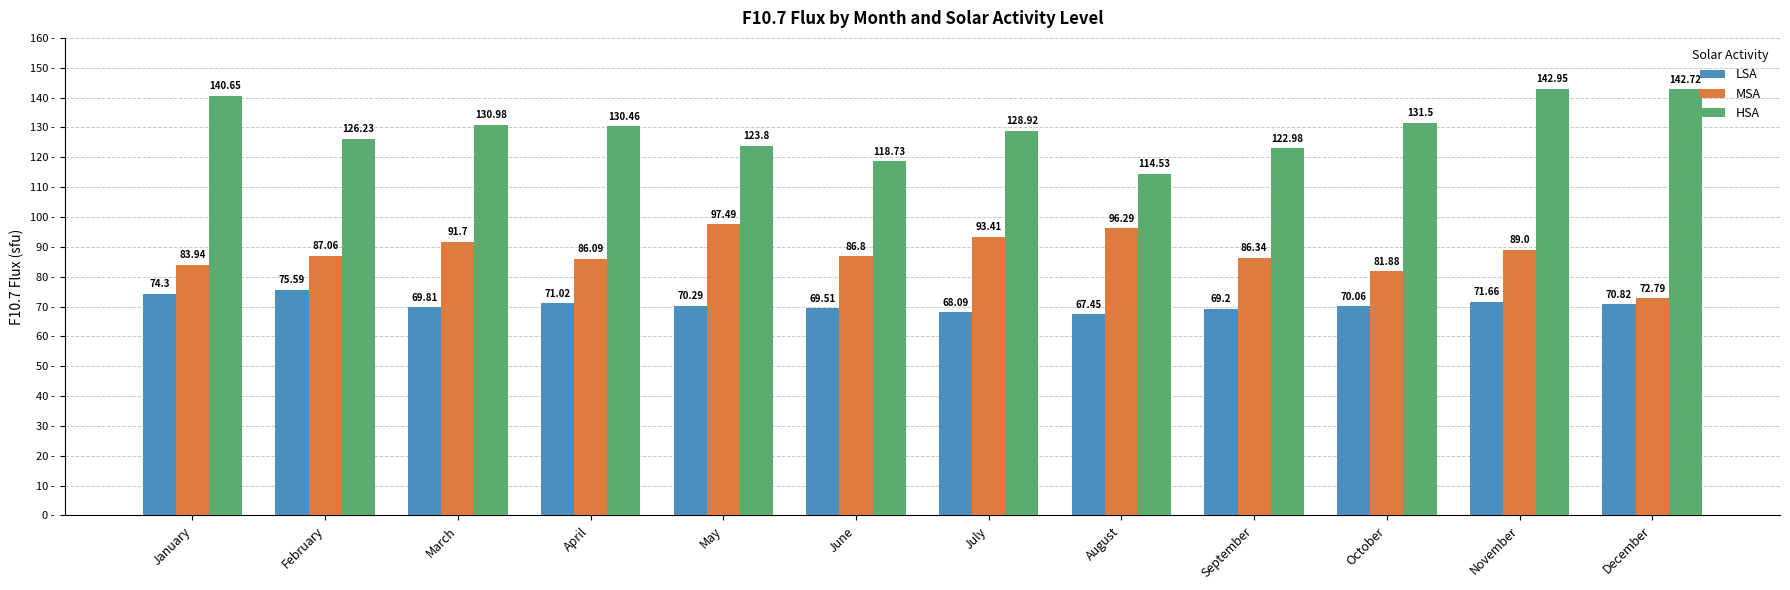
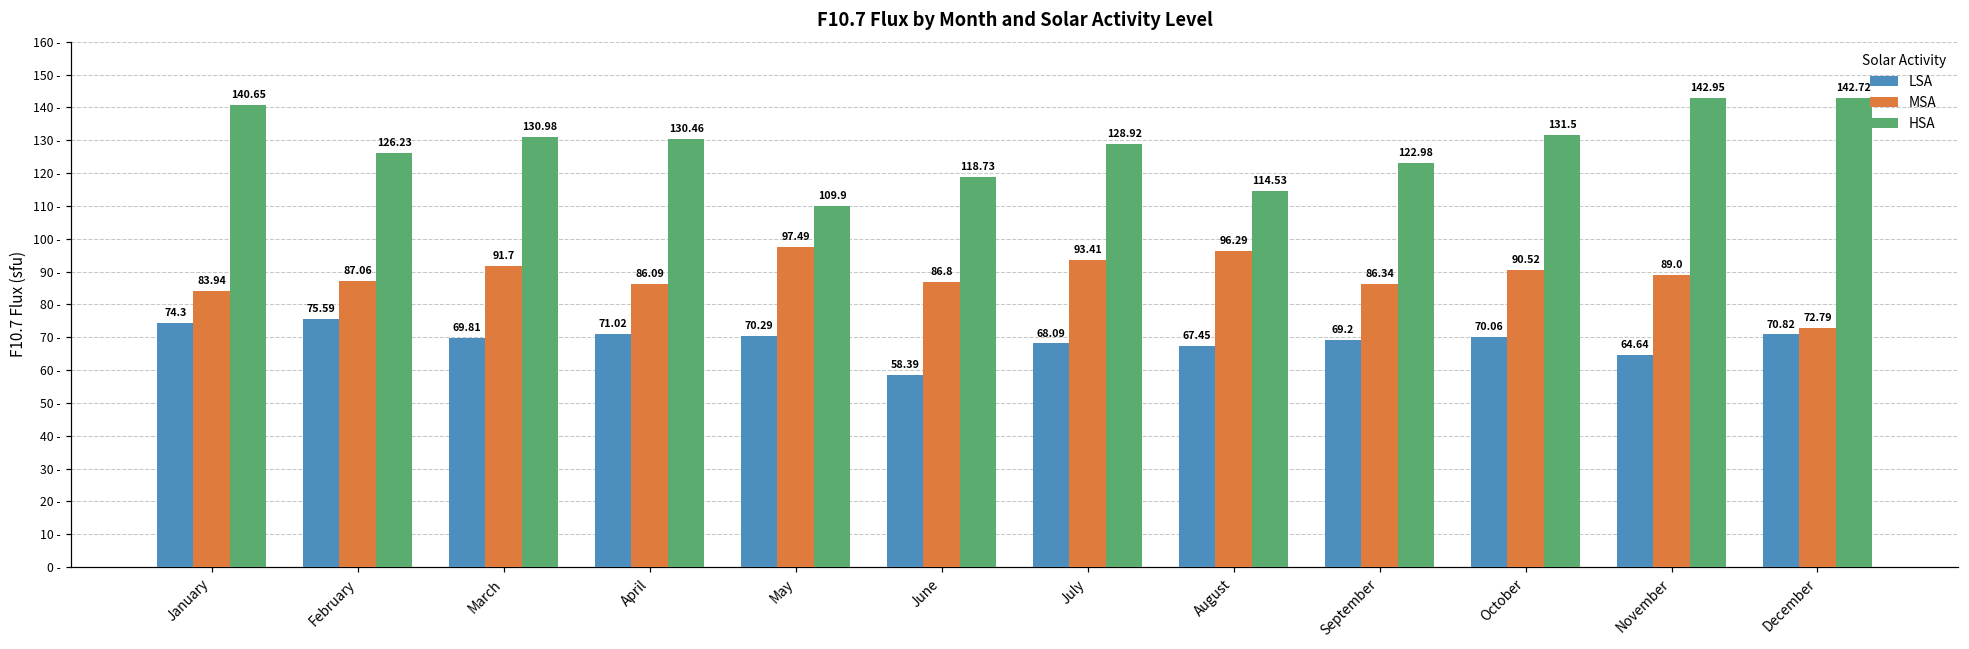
HSA, May: 123.8 -> 109.9
LSA, June: 69.51 -> 58.39
MSA, October: 81.88 -> 90.52
LSA, November: 71.66 -> 64.64
